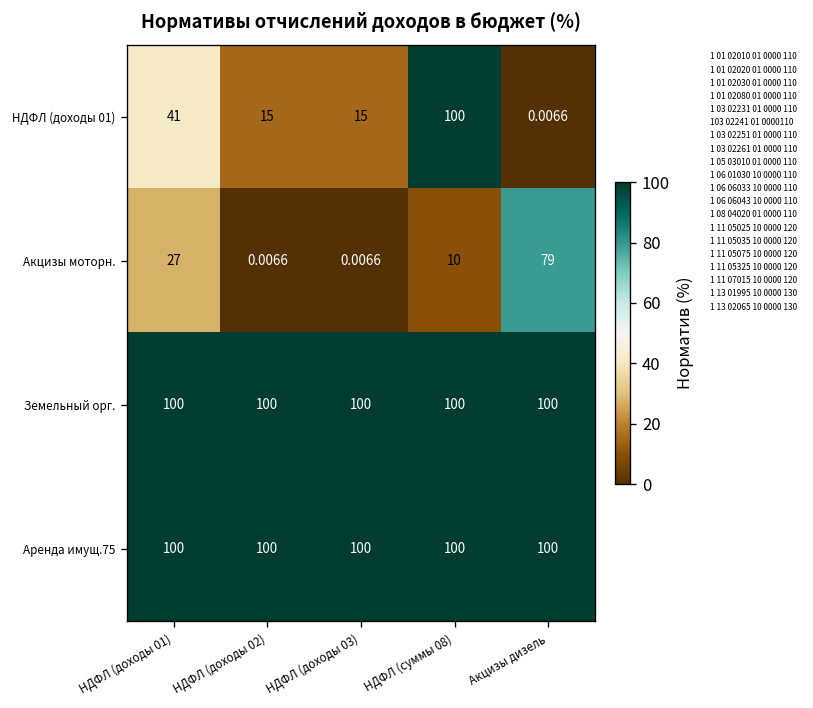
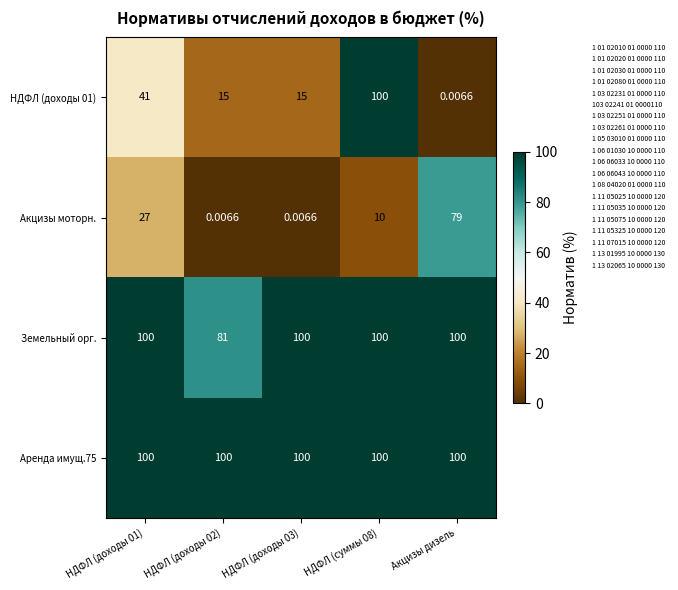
Земельный орг., НДФЛ (доходы 02): 100 -> 81
